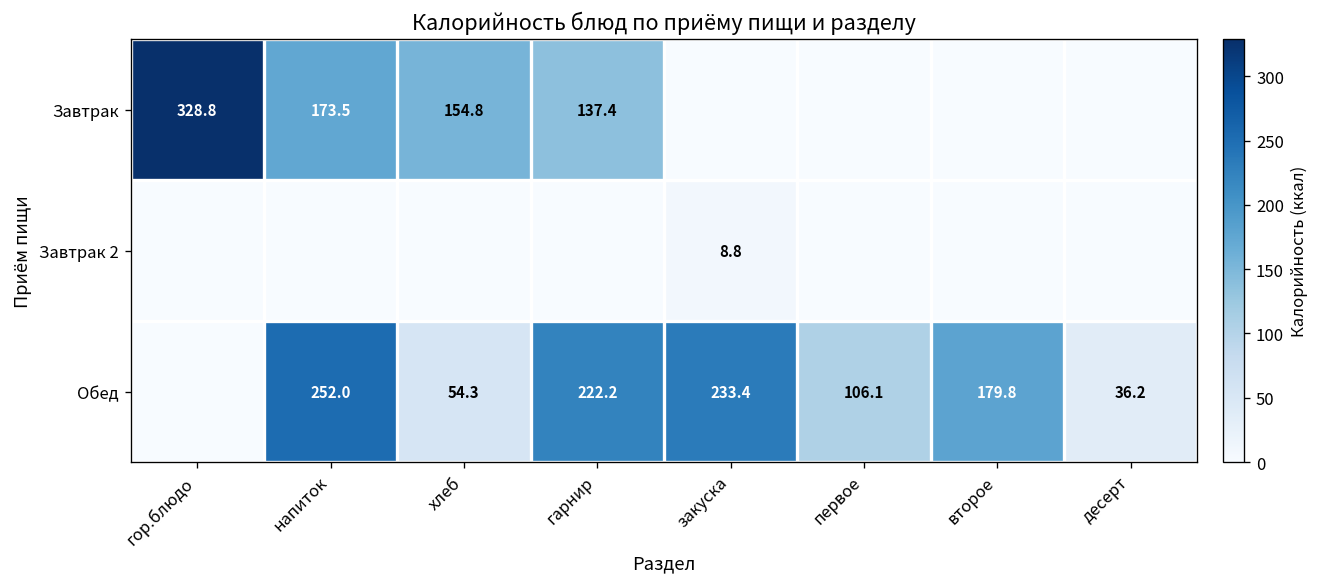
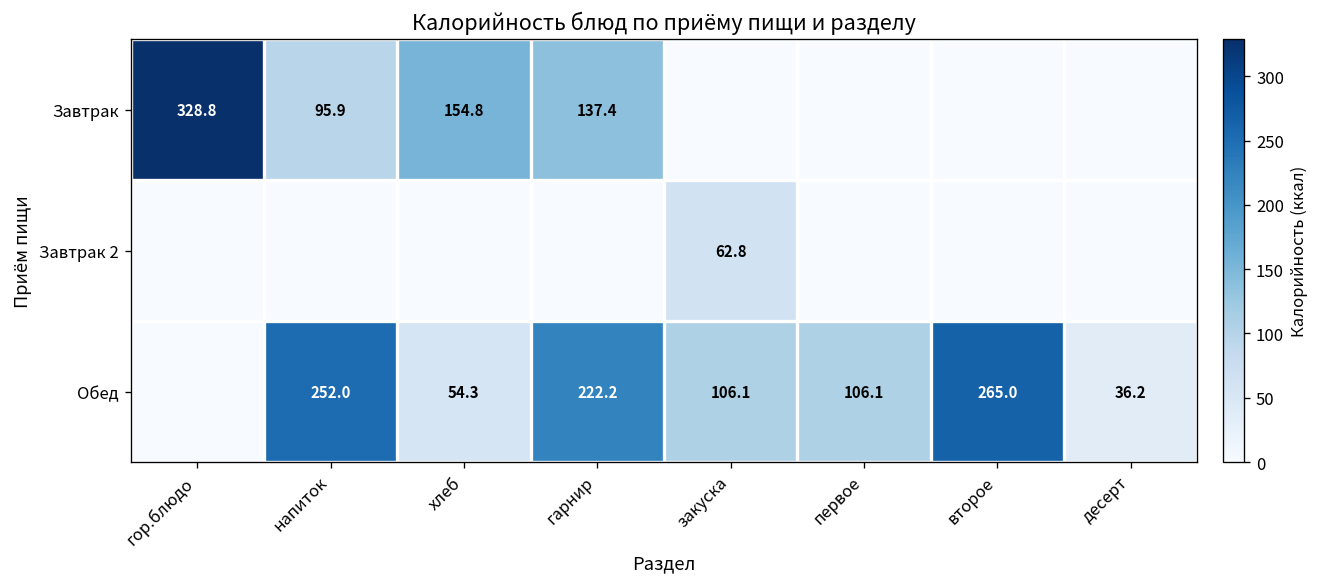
Завтрак, напиток: 173.5 -> 95.9
Завтрак 2, закуска: 8.8 -> 62.8
Обед, закуска: 233.4 -> 106.1
Обед, второе: 179.8 -> 265.0
